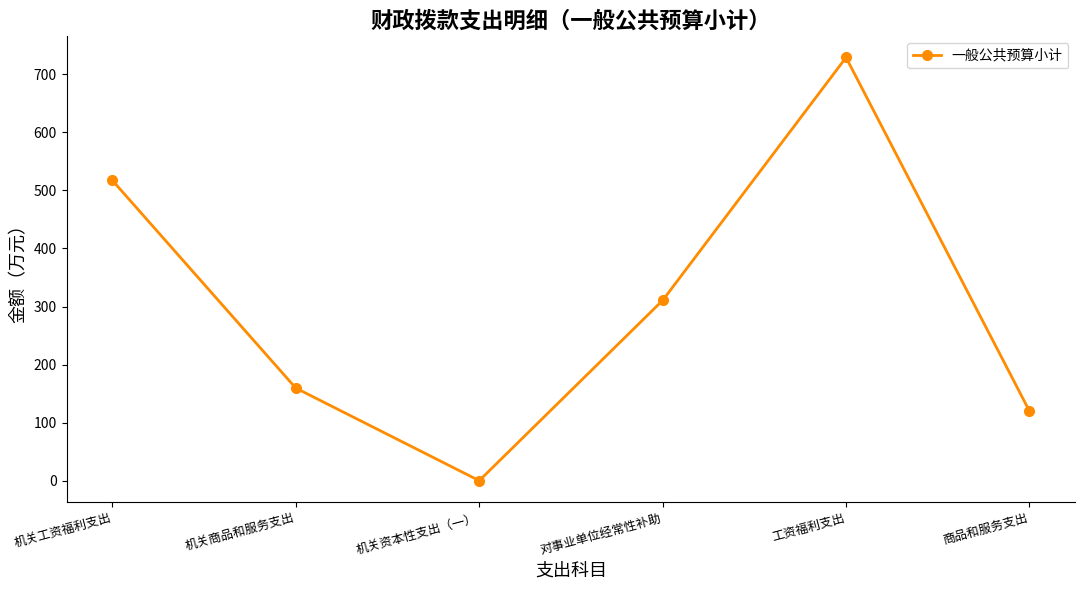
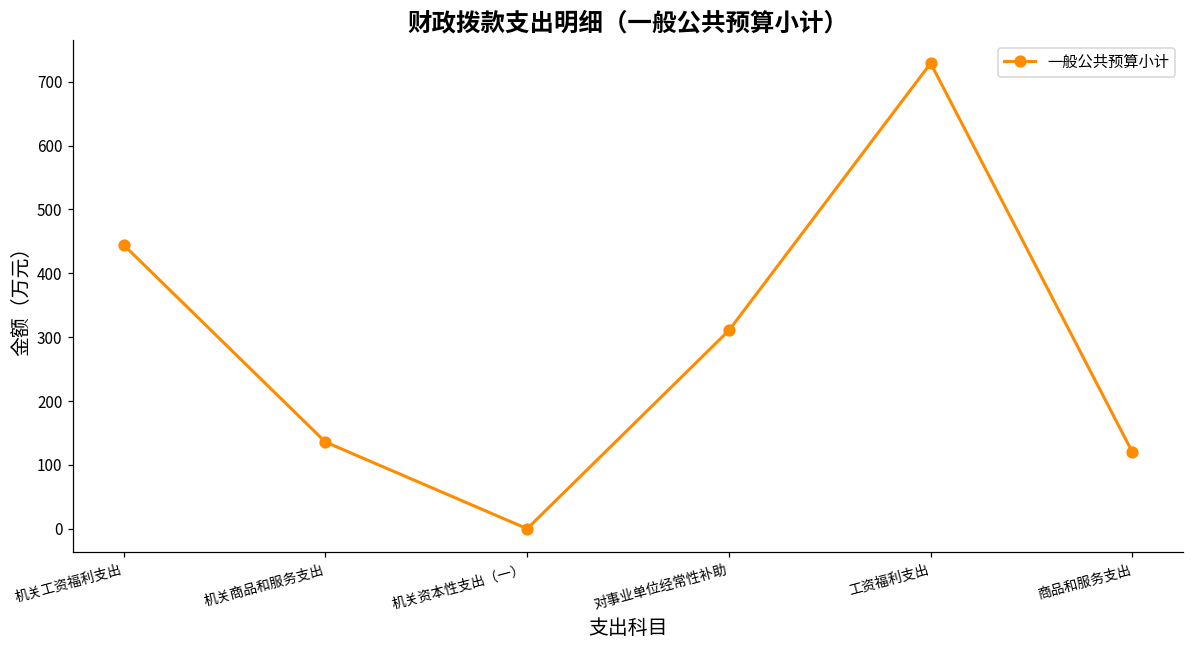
机关工资福利支出: 520 -> 440
机关商品和服务支出: 160 -> 140
